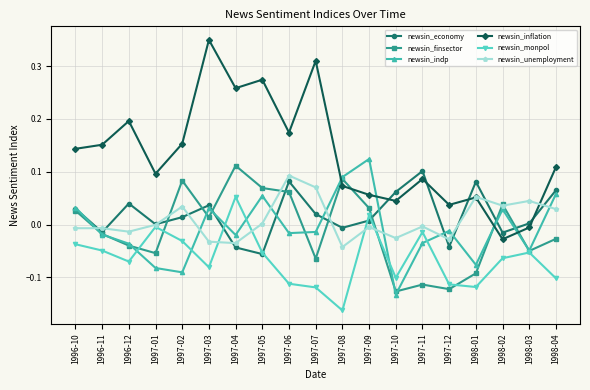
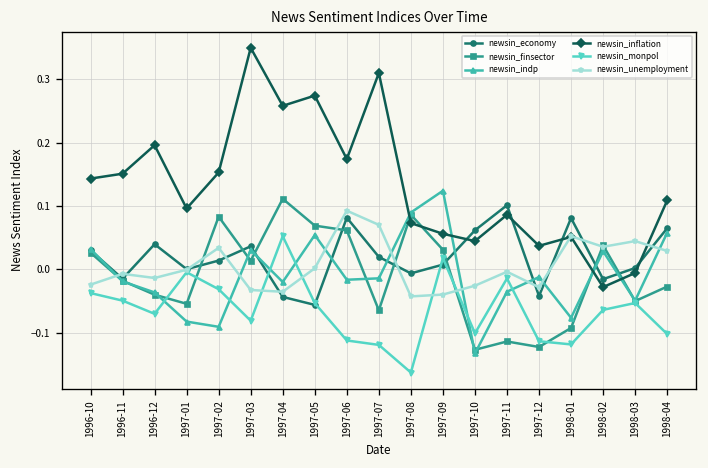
newsin_unemployment, 1996-10: -0.01 -> -0.02
newsin_unemployment, 1997-09: 0.00 -> -0.04
